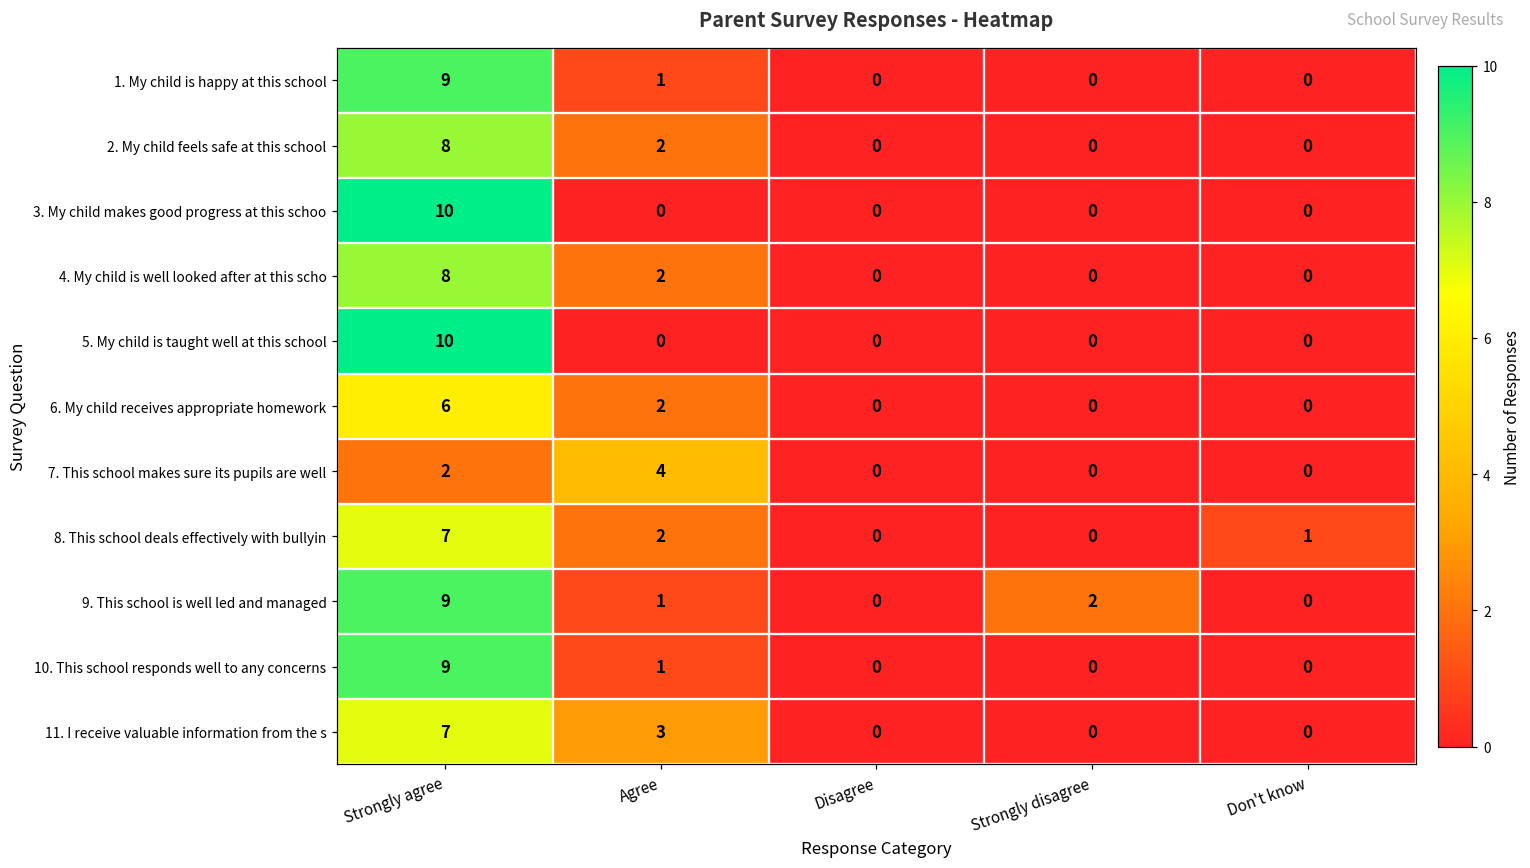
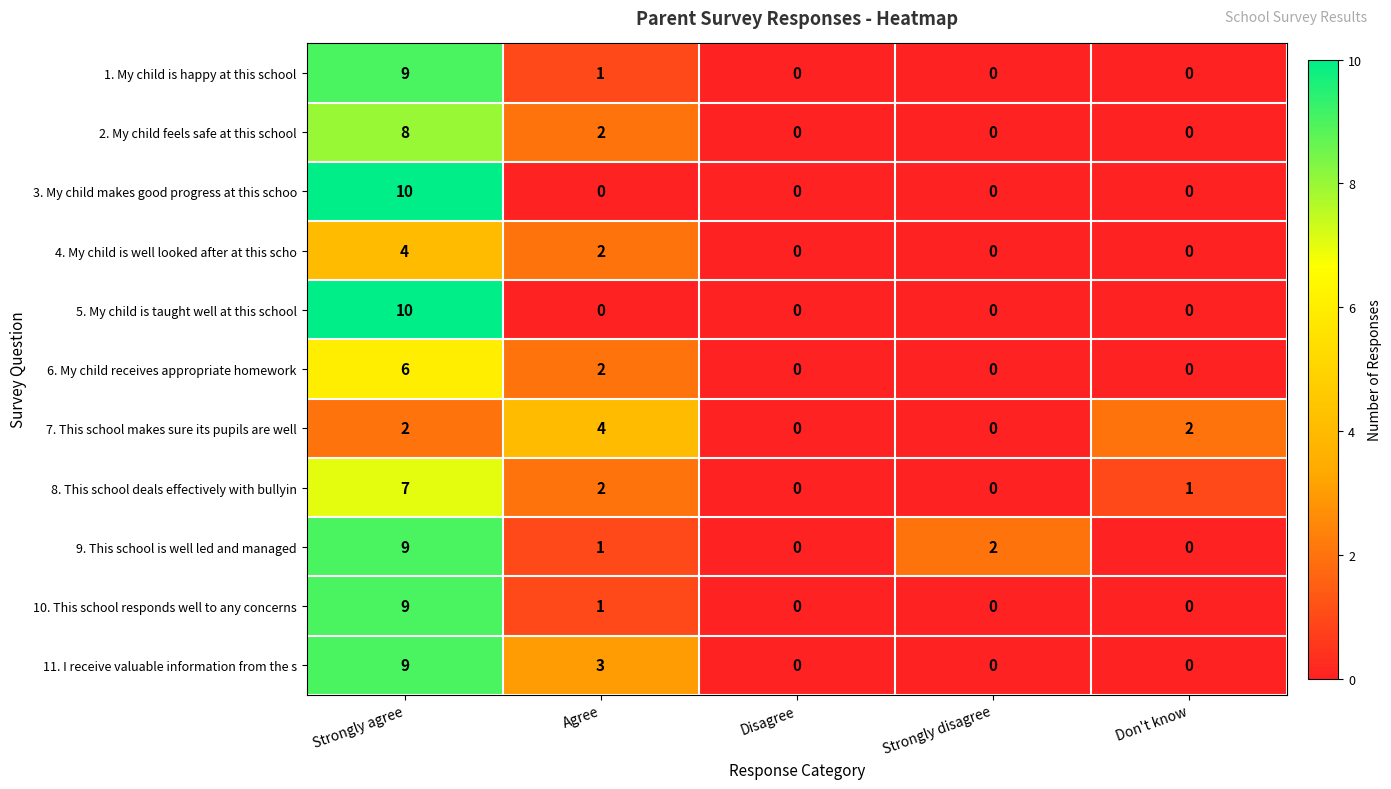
4. My child is well looked after at this scho, Strongly agree: 8 -> 4
7. This school makes sure its pupils are well, Don't know: 0 -> 2
11. I receive valuable information from the s, Strongly agree: 7 -> 9
